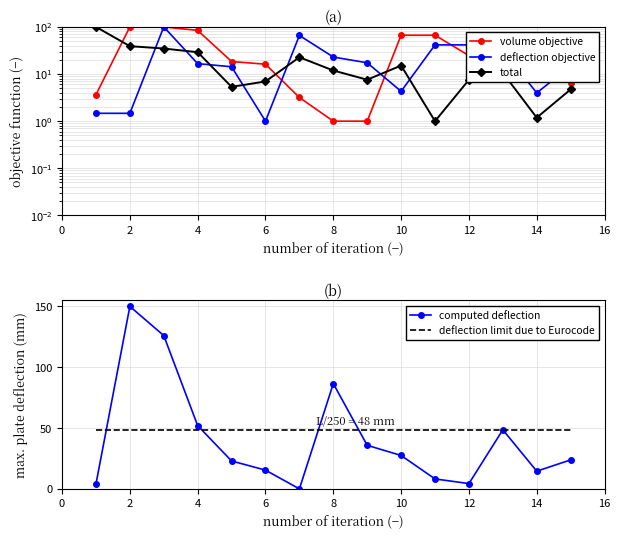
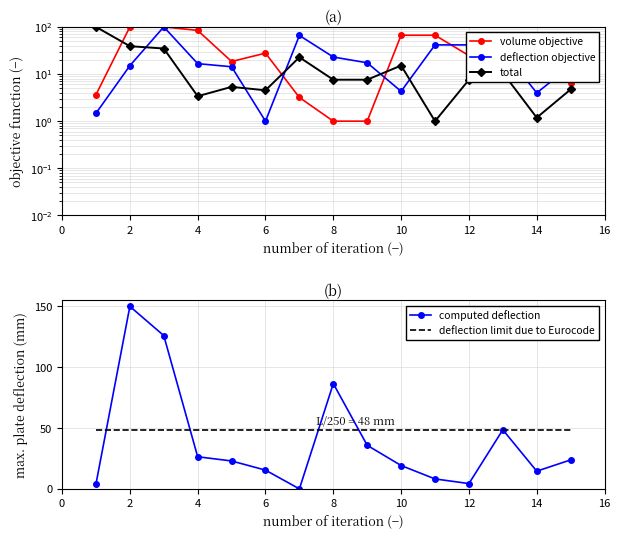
(a), deflection objective, 2: 1.5 -> 15
(a), total, 4: 30 -> 3
(a), volume objective, 6: 16 -> 30
(a), total, 6: 7 -> 5
(a), total, 8: 12 -> 8
(b), computed deflection, 4: 52 -> 26
(b), computed deflection, 10: 27 -> 19
